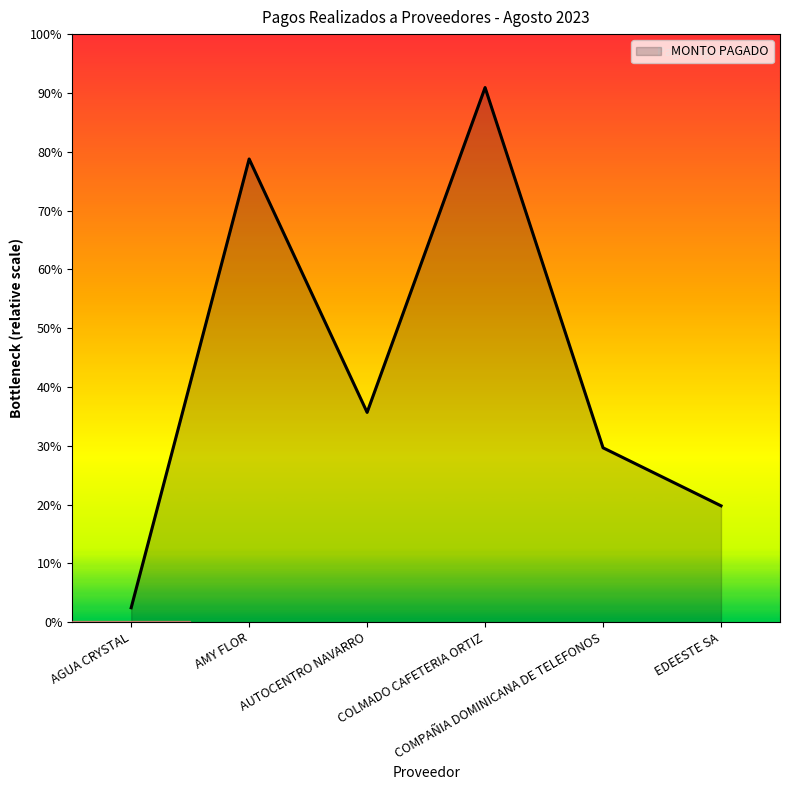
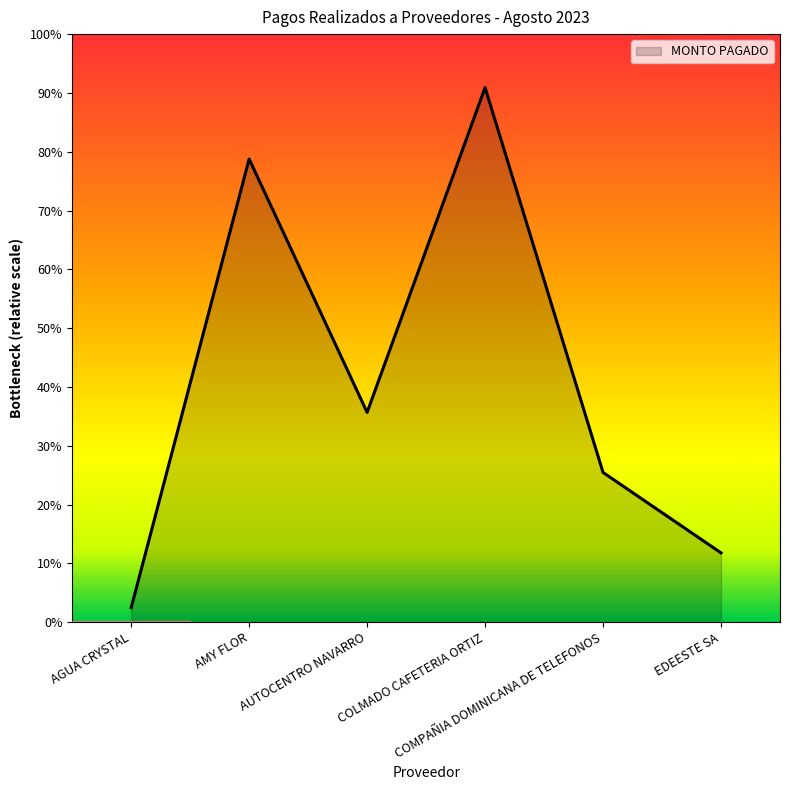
COMPAÑIA DOMINICANA DE TELEFONOS: 30% -> 25%
EDEESTE SA: 20% -> 12%
